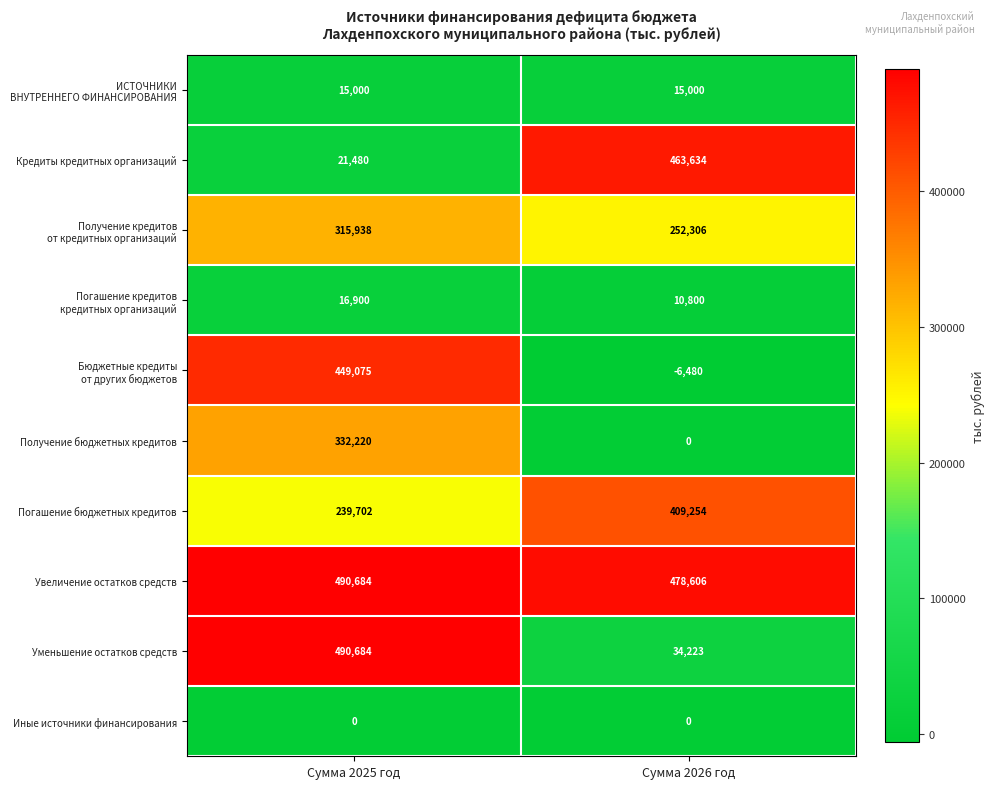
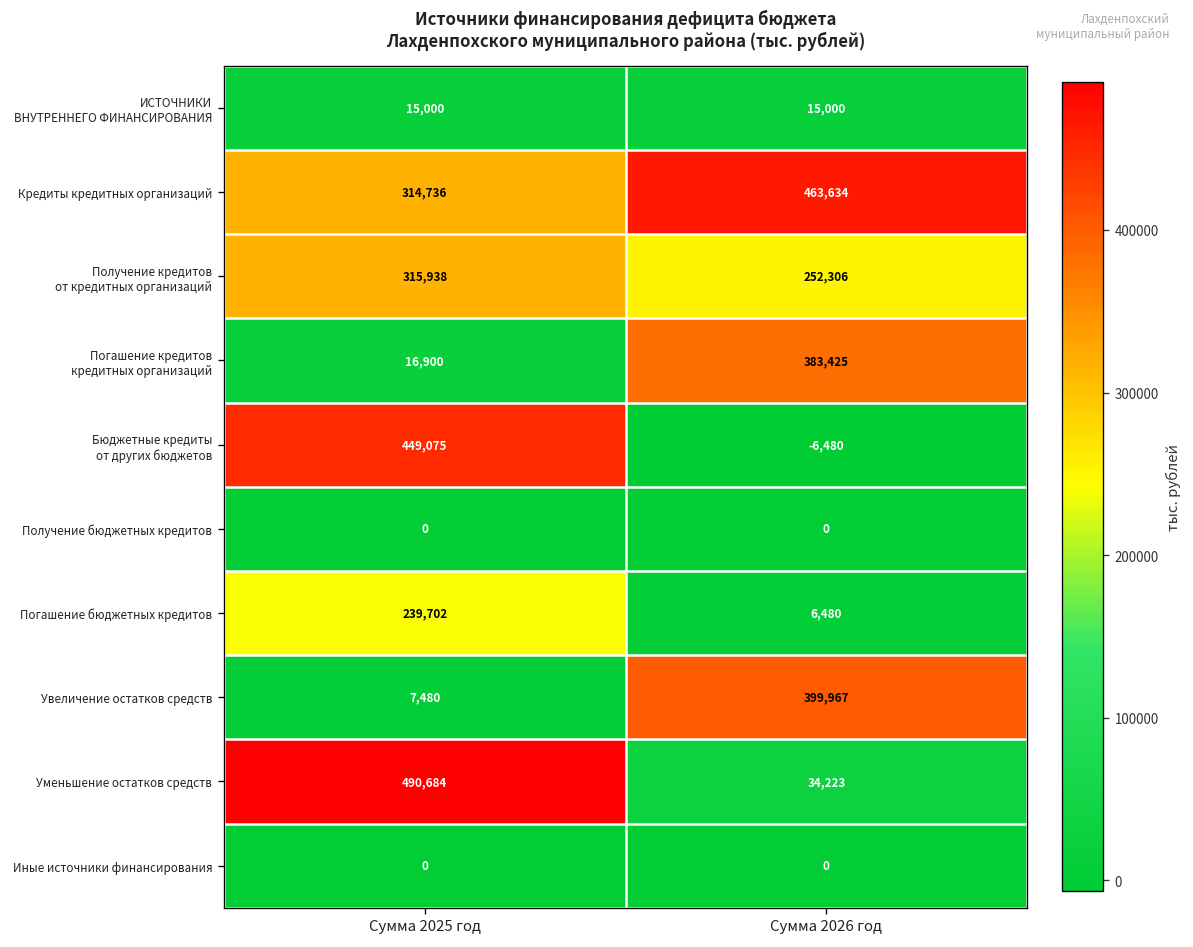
Кредиты кредитных организаций, Сумма 2025 год: 21,480 -> 314,736
Погашение кредитов кредитных организаций, Сумма 2026 год: 10,800 -> 383,425
Получение бюджетных кредитов, Сумма 2025 год: 332,220 -> 0
Погашение бюджетных кредитов, Сумма 2026 год: 409,254 -> 6,480
Увеличение остатков средств, Сумма 2025 год: 490,684 -> 7,480
Увеличение остатков средств, Сумма 2026 год: 478,606 -> 399,967
